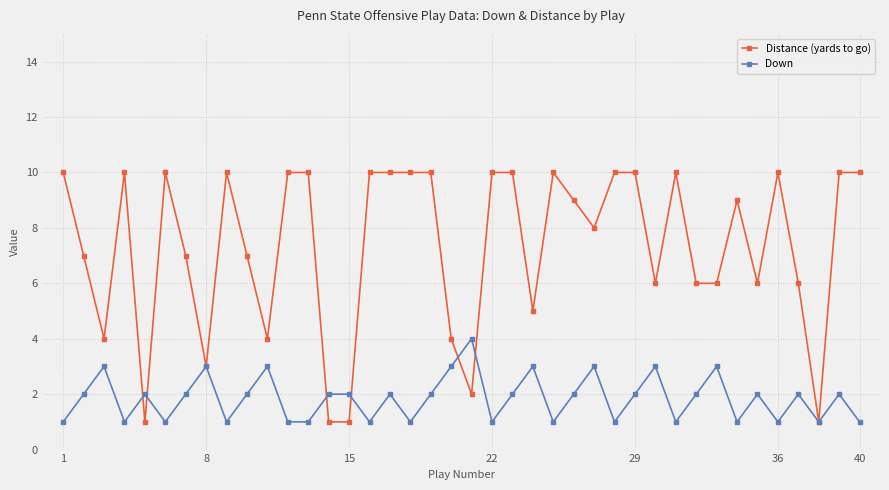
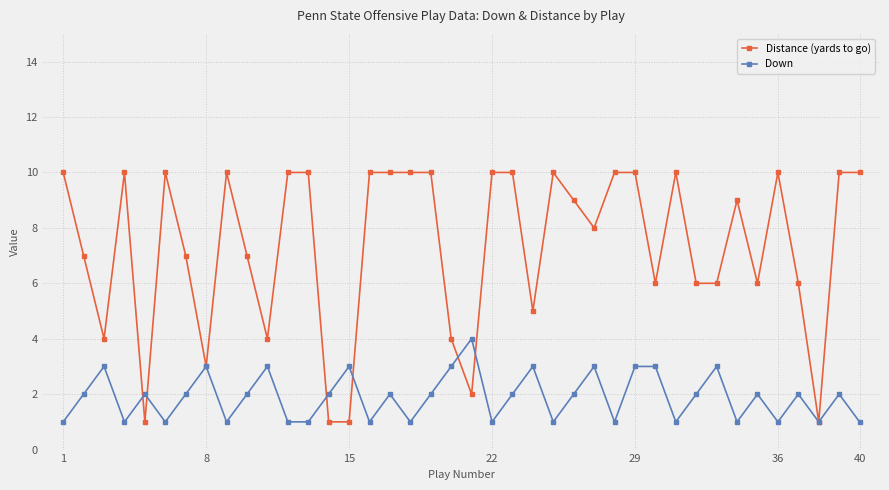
Down, 15: 2 -> 3
Down, 29: 2 -> 3
